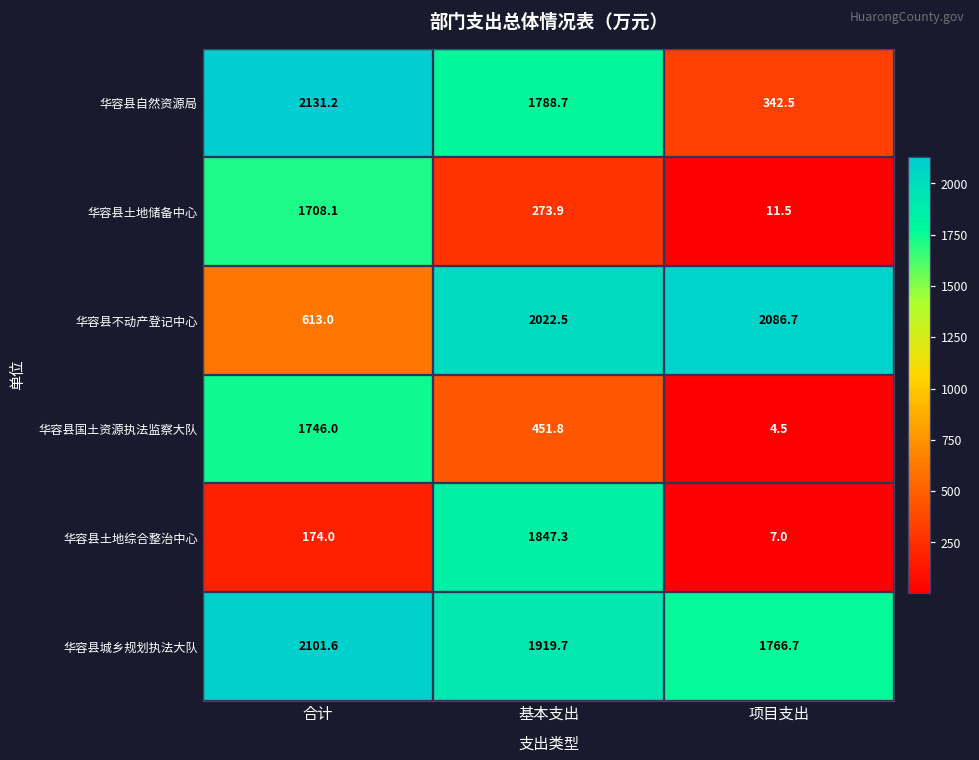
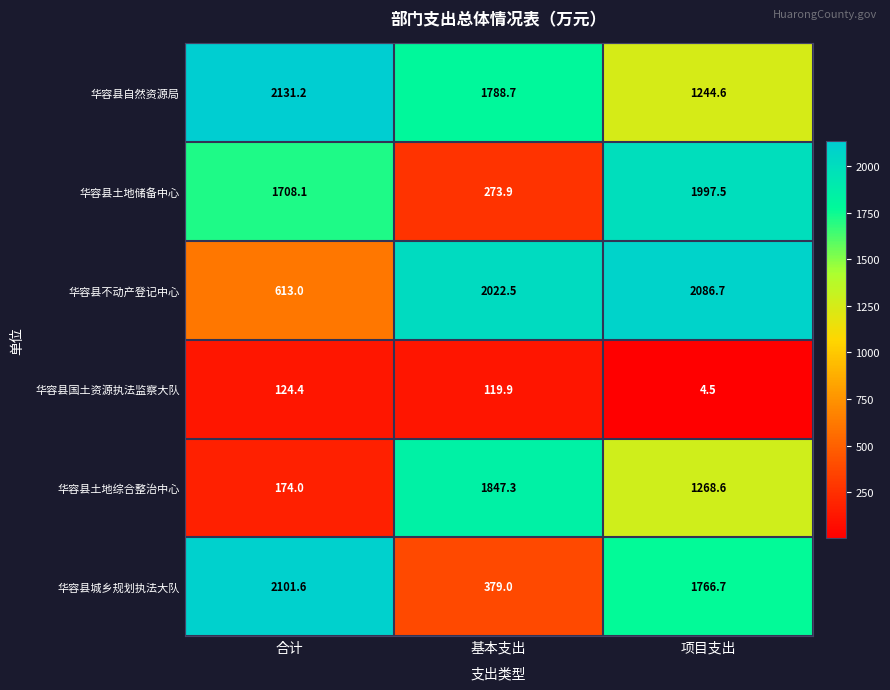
华容县自然资源局, 项目支出: 342.5 -> 1244.6
华容县土地储备中心, 项目支出: 11.5 -> 1997.5
华容县国土资源执法监察大队, 合计: 1746.0 -> 124.4
华容县国土资源执法监察大队, 基本支出: 451.8 -> 119.9
华容县土地综合整治中心, 项目支出: 7.0 -> 1268.6
华容县城乡规划执法大队, 基本支出: 1919.7 -> 379.0
